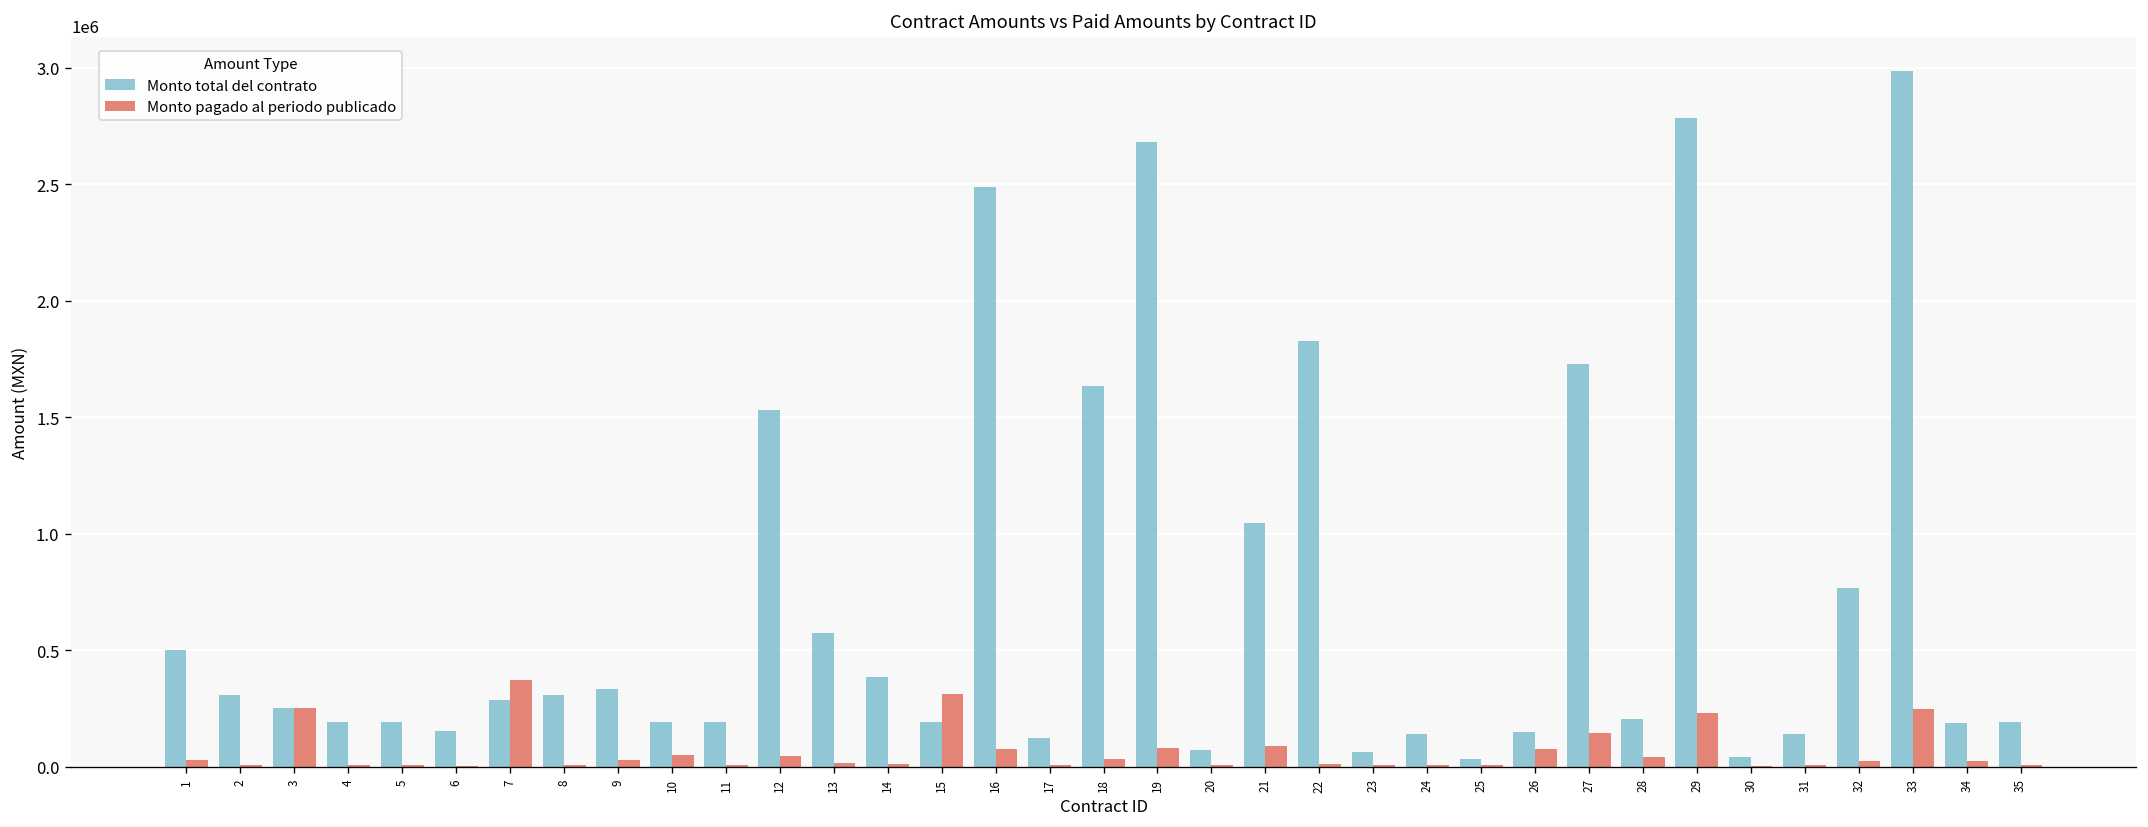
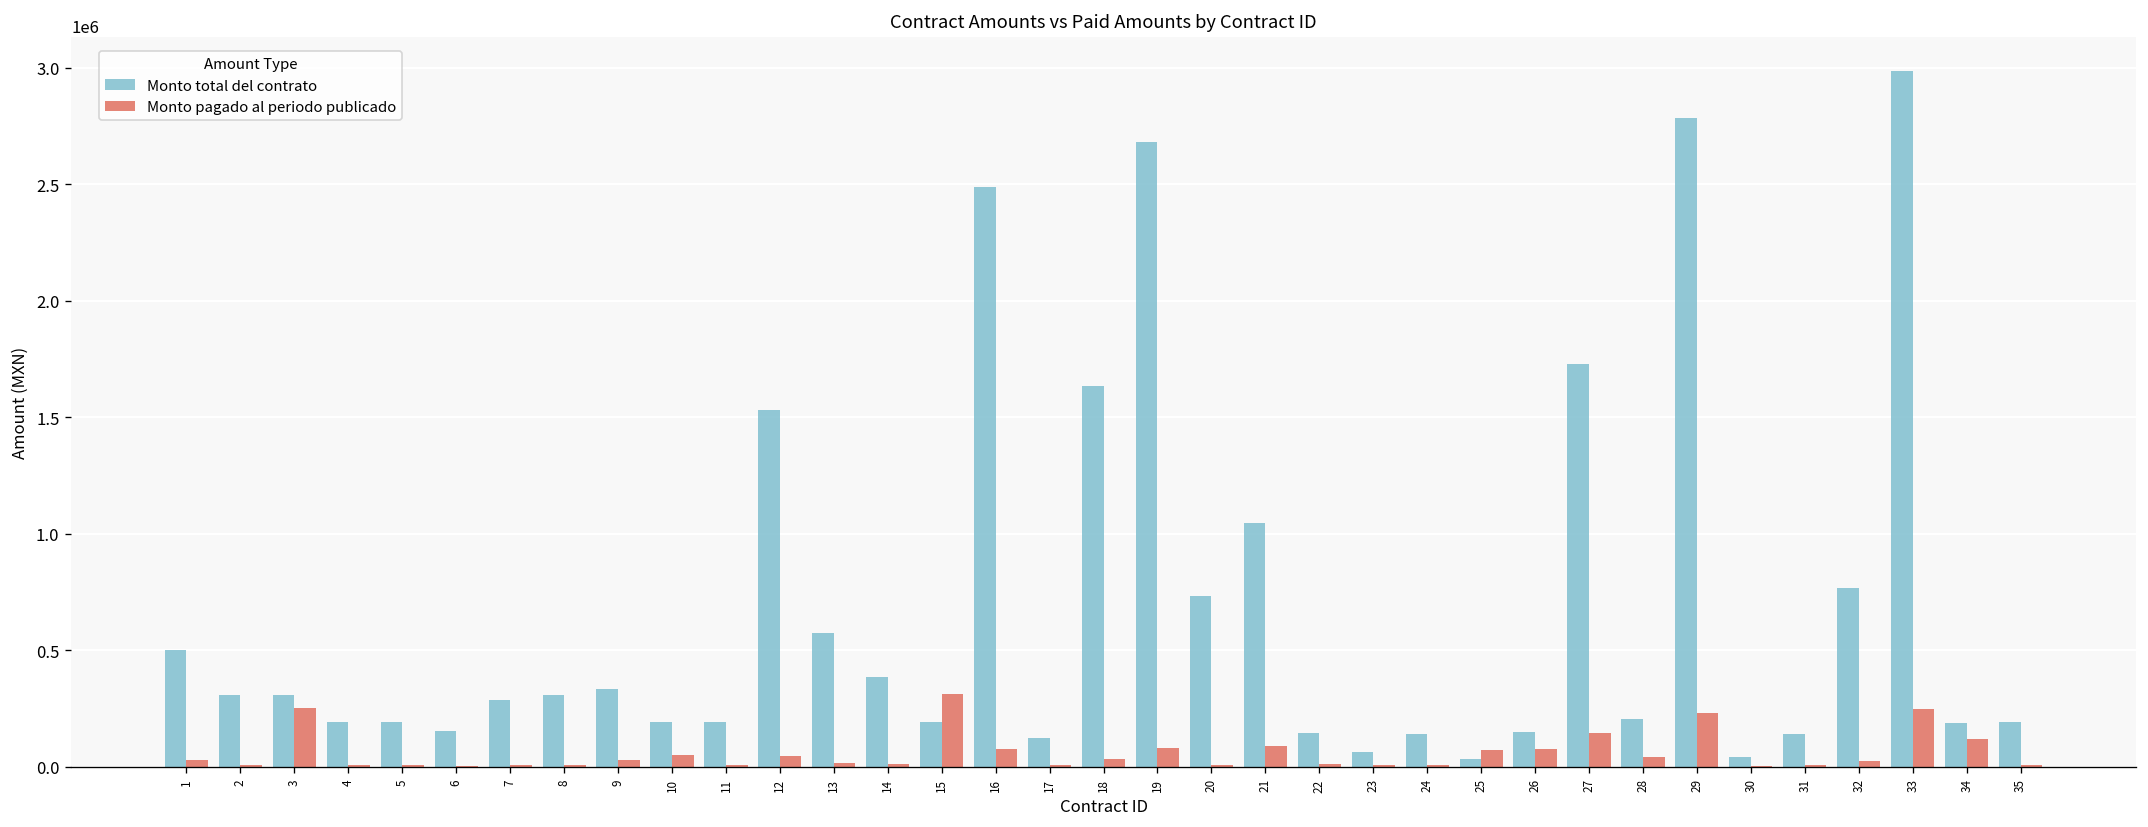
Monto total del contrato, 3: 250000 -> 310000
Monto pagado al periodo publicado, 7: 370000 -> 10000
Monto total del contrato, 20: 70000 -> 730000
Monto total del contrato, 22: 1830000 -> 150000
Monto pagado al periodo publicado, 25: 10000 -> 70000
Monto pagado al periodo publicado, 34: 20000 -> 120000
